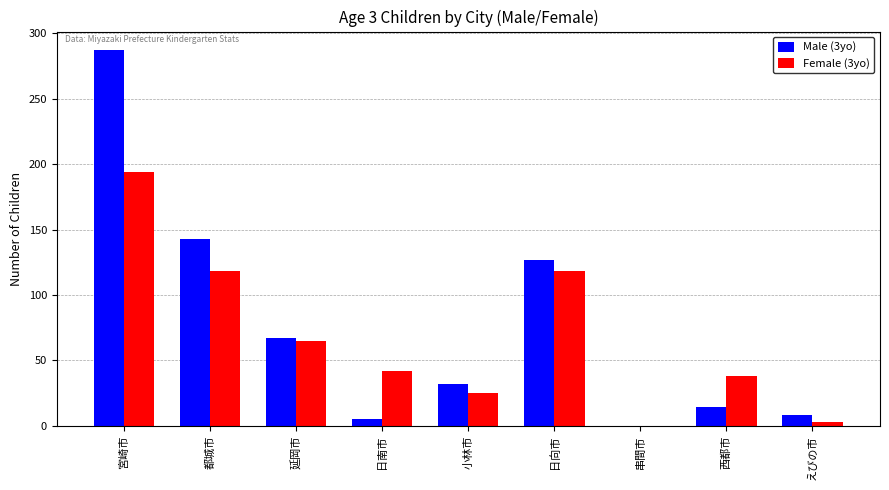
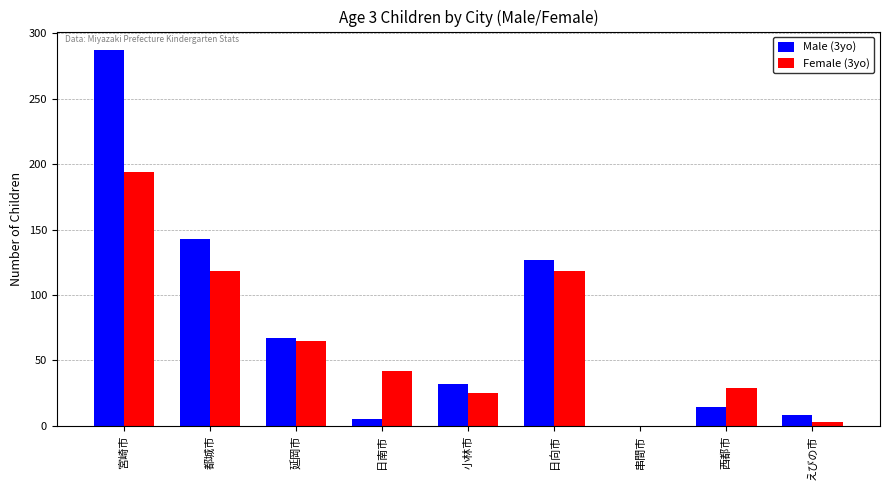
Female (3yo), 西都市: 38 -> 29
